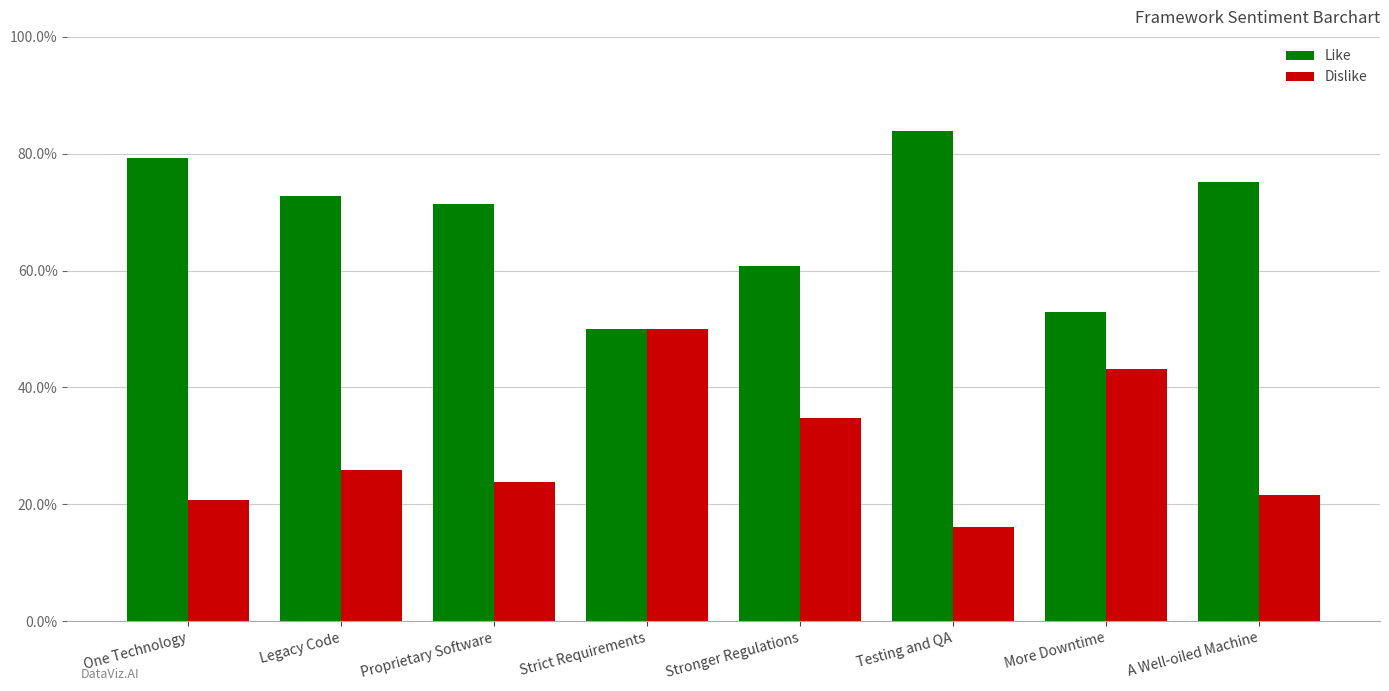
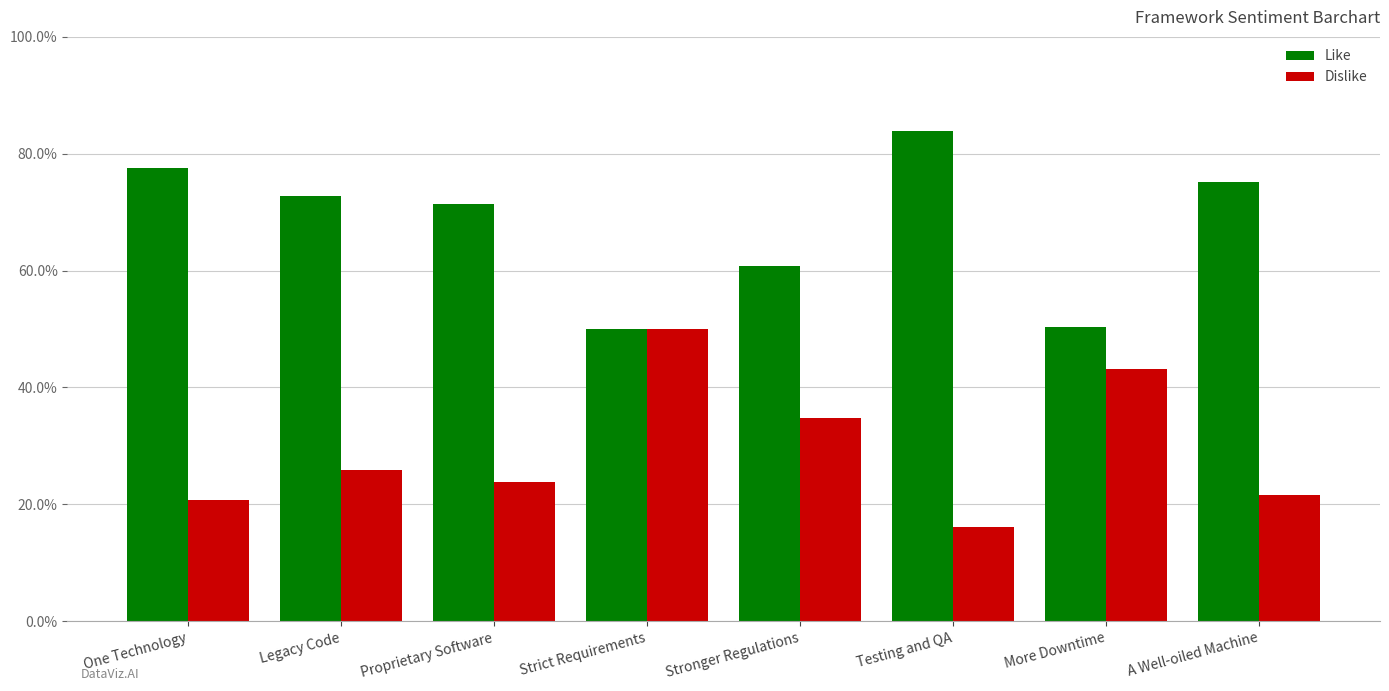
Like, One Technology: 79% -> 78%
Like, More Downtime: 53% -> 50%
